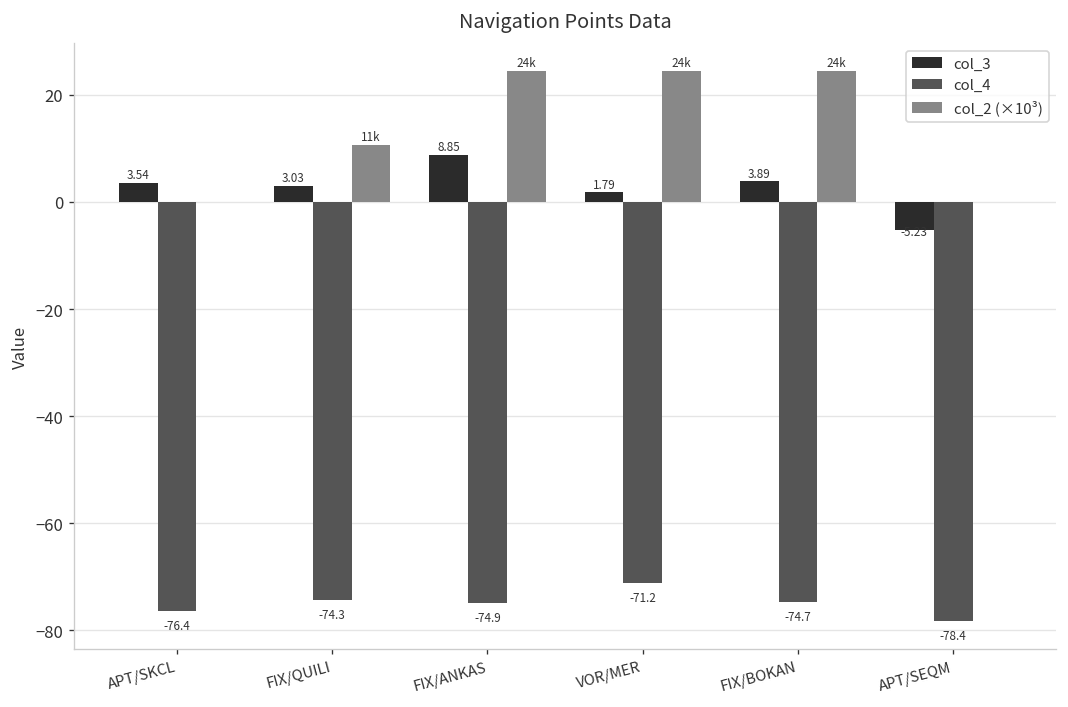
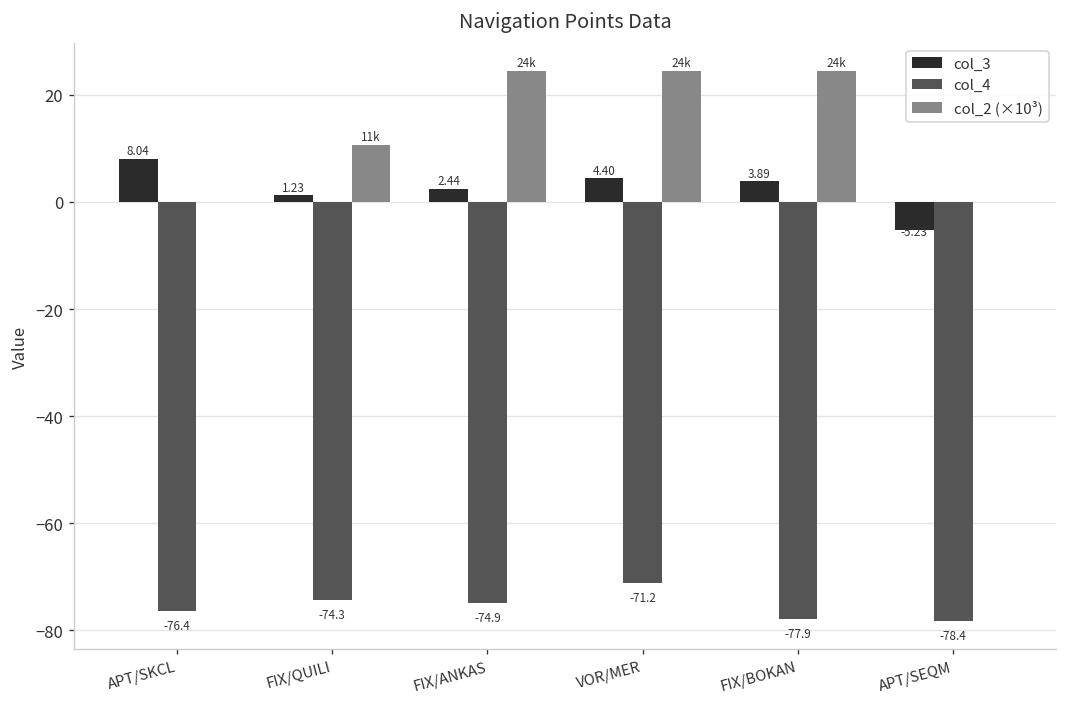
col_3, APT/SKCL: 3.54 -> 8.04
col_3, FIX/QUILI: 3.03 -> 1.23
col_3, FIX/ANKAS: 8.85 -> 2.44
col_3, VOR/MER: 1.79 -> 4.40
col_4, FIX/BOKAN: -74.7 -> -77.9
